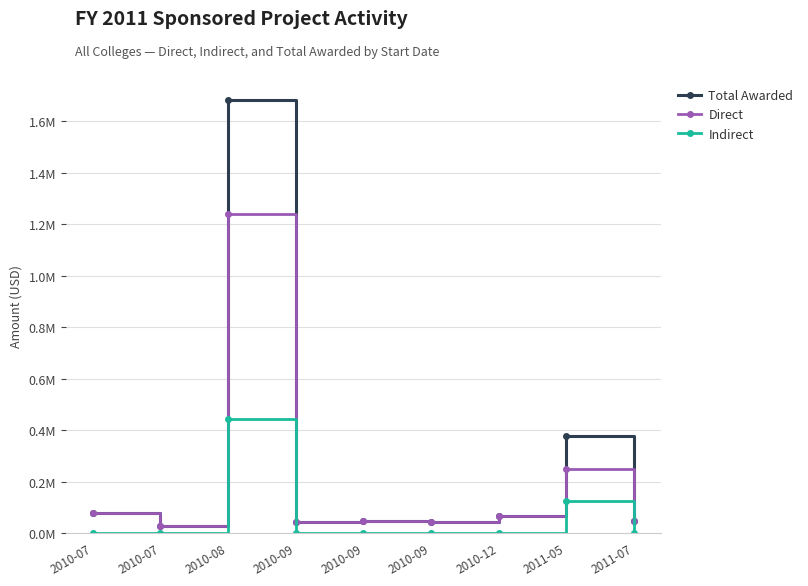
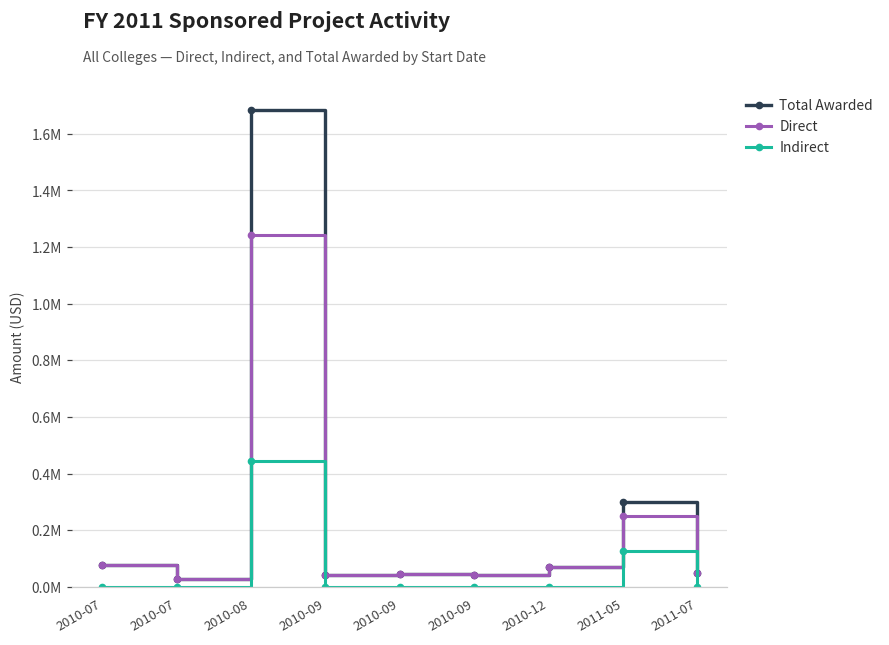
Total Awarded, 2011-05: 380000 -> 300000
